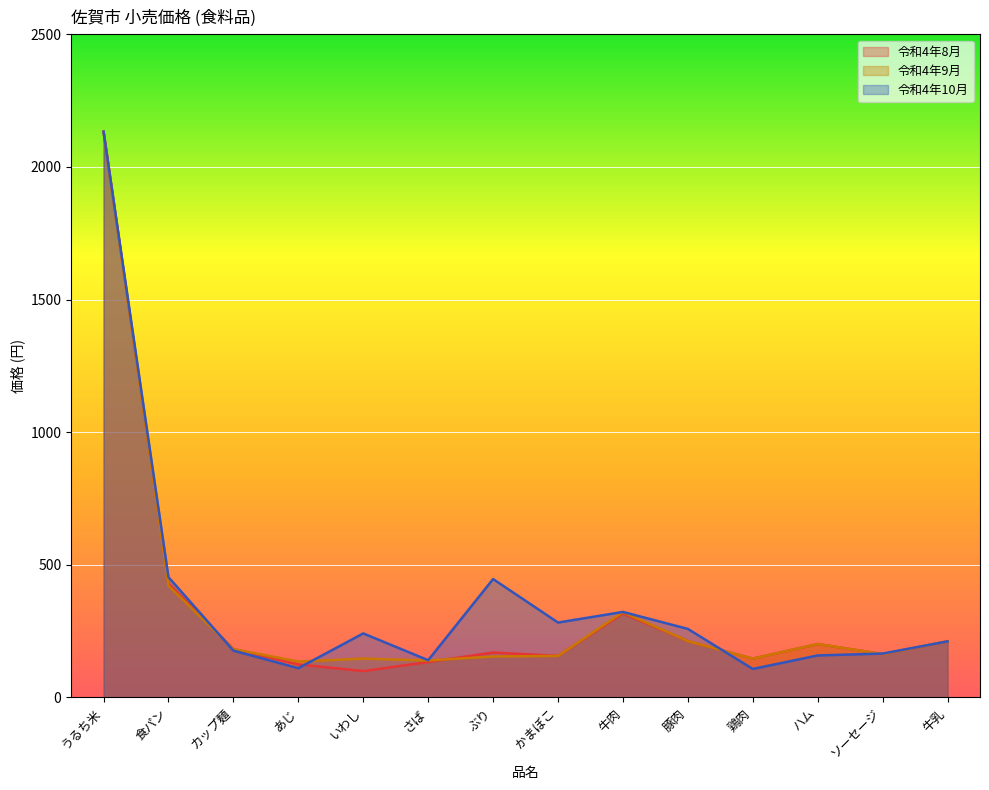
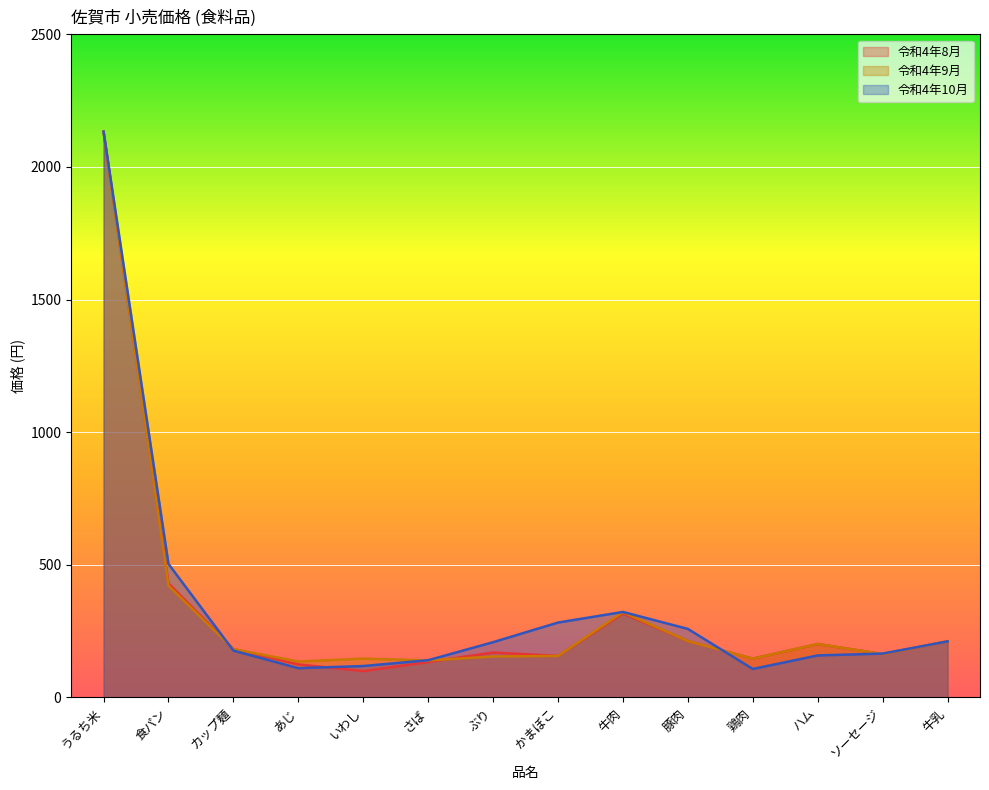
令和4年10月, 食パン: 450 -> 500
令和4年10月, いわし: 240 -> 120
令和4年10月, ぶり: 450 -> 210
